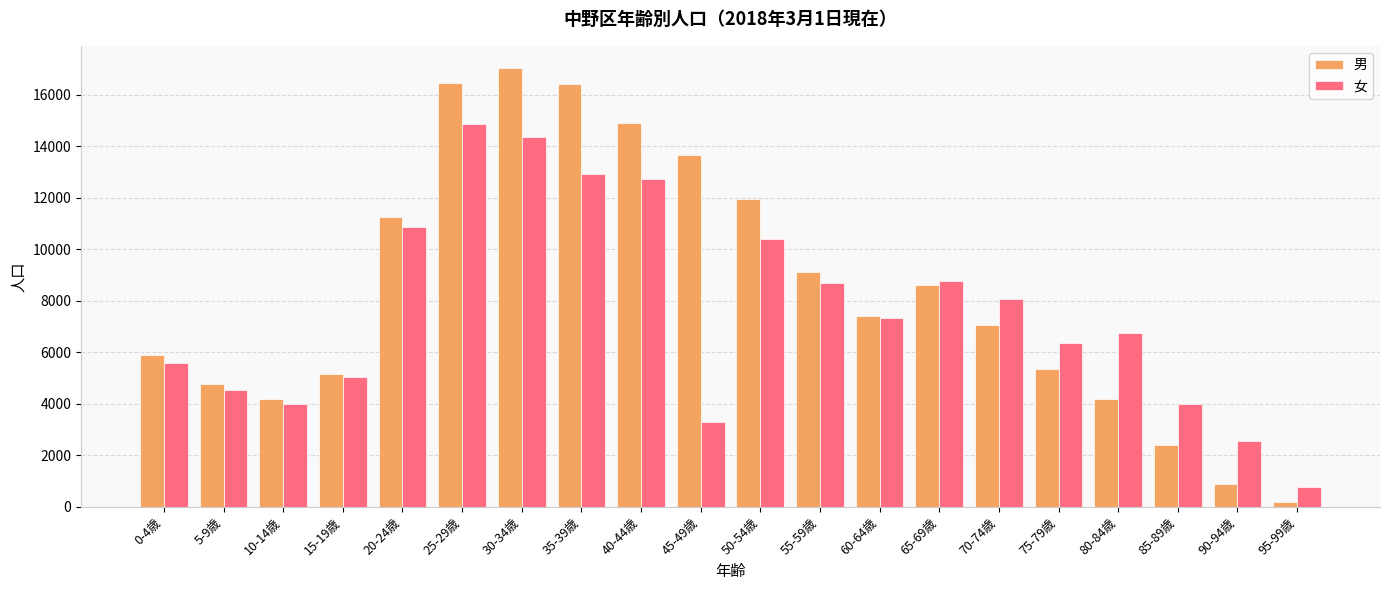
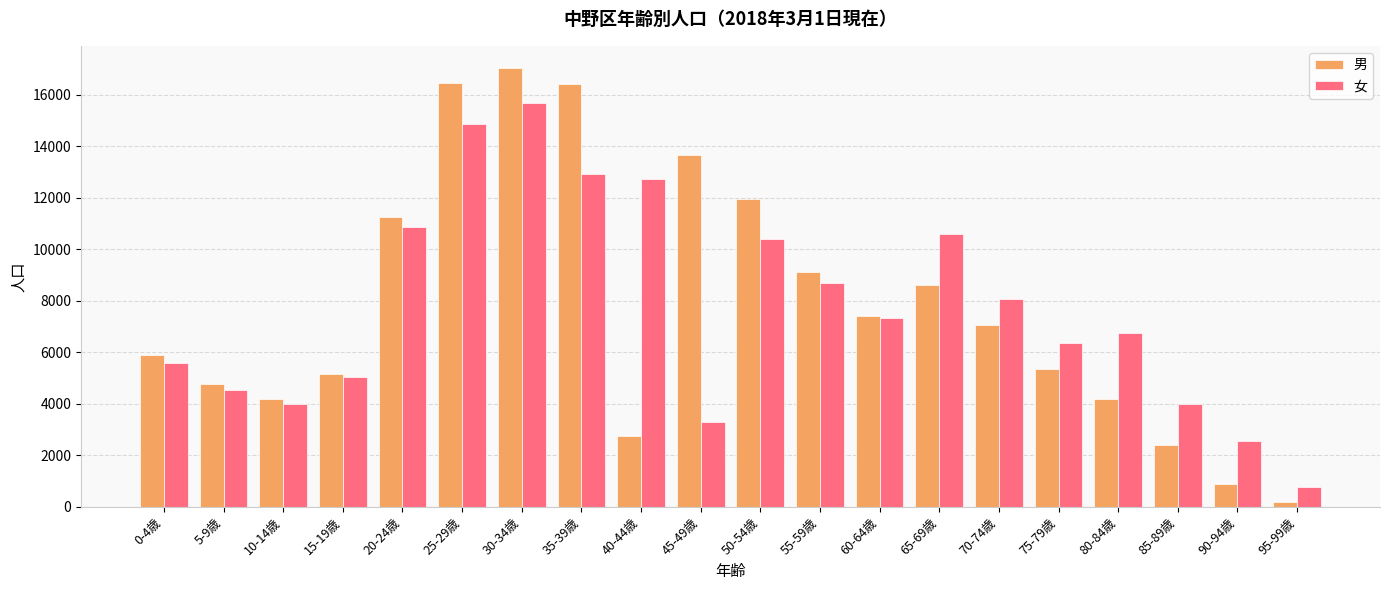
女, 30-34歳: 14400 -> 15700
男, 40-44歳: 14900 -> 2800
女, 65-69歳: 8800 -> 10600
